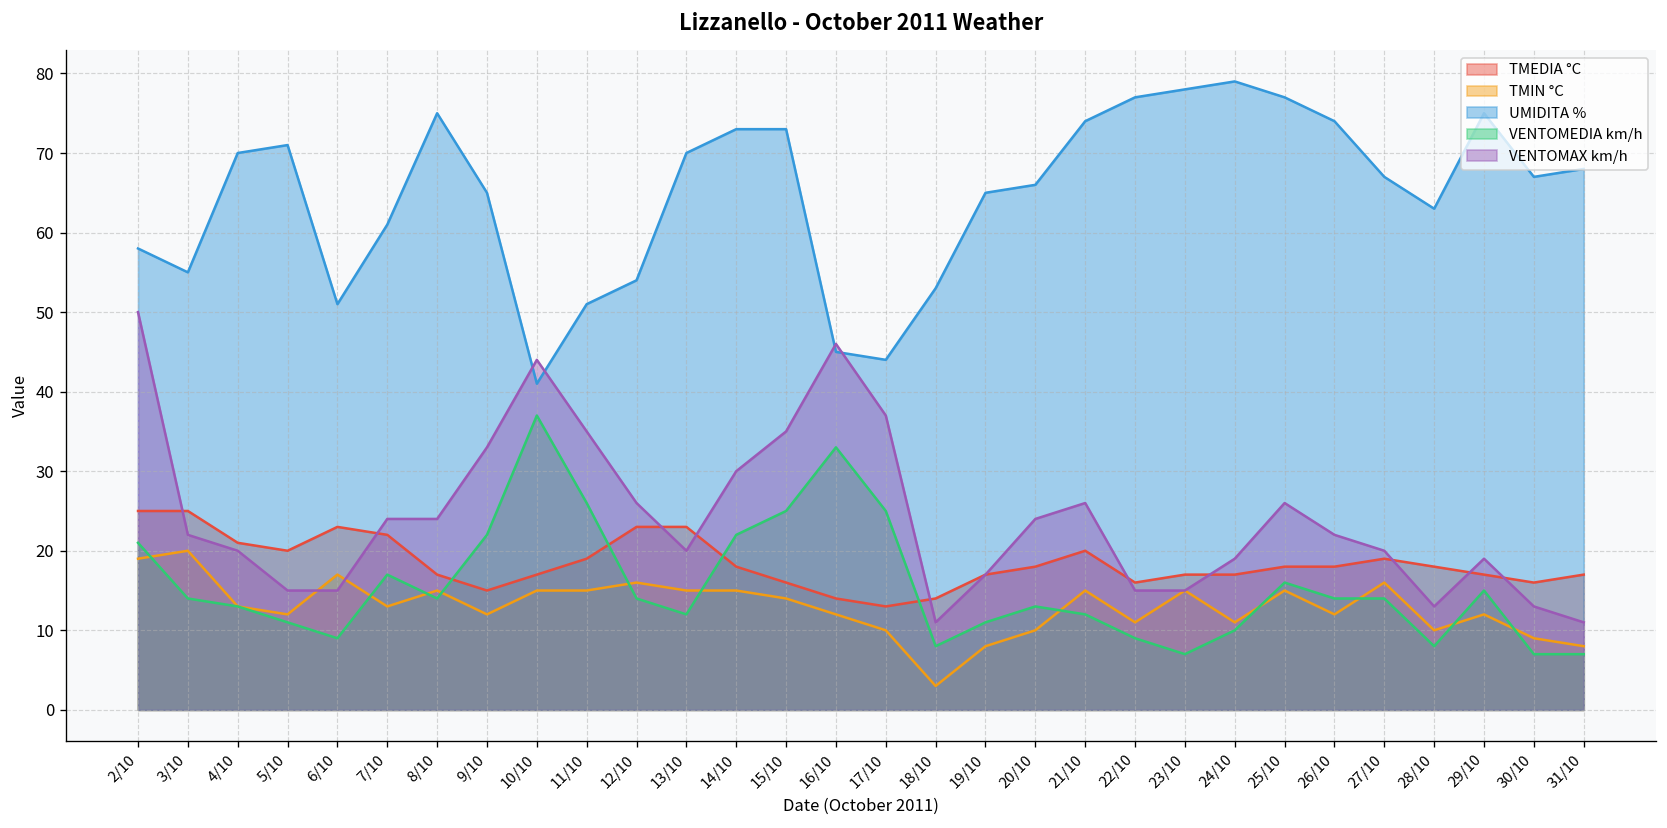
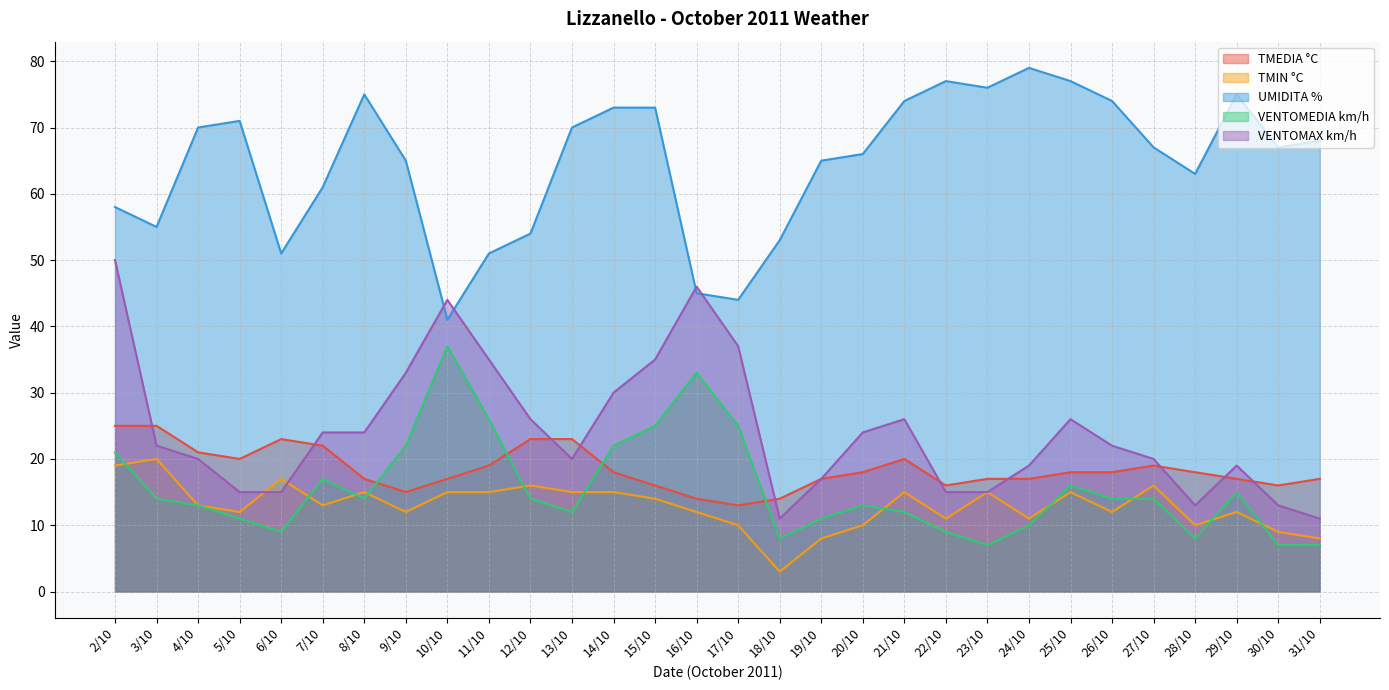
UMIDITA %, 23/10: 78 -> 76
